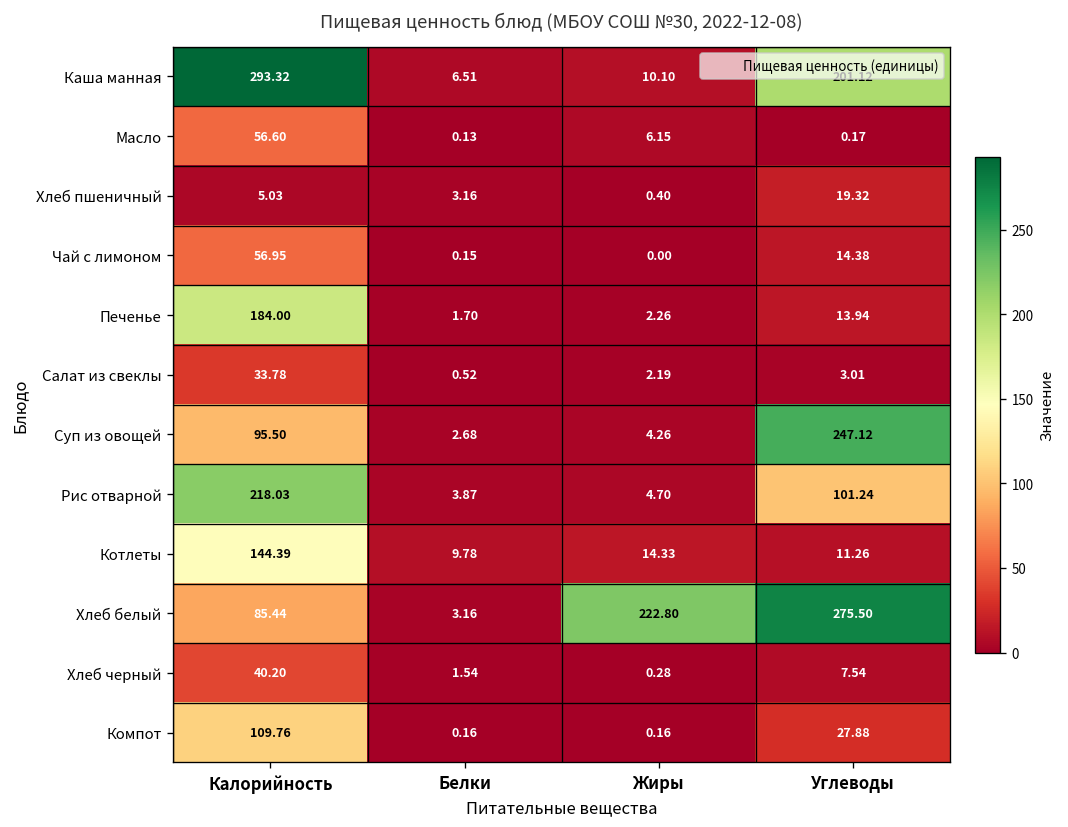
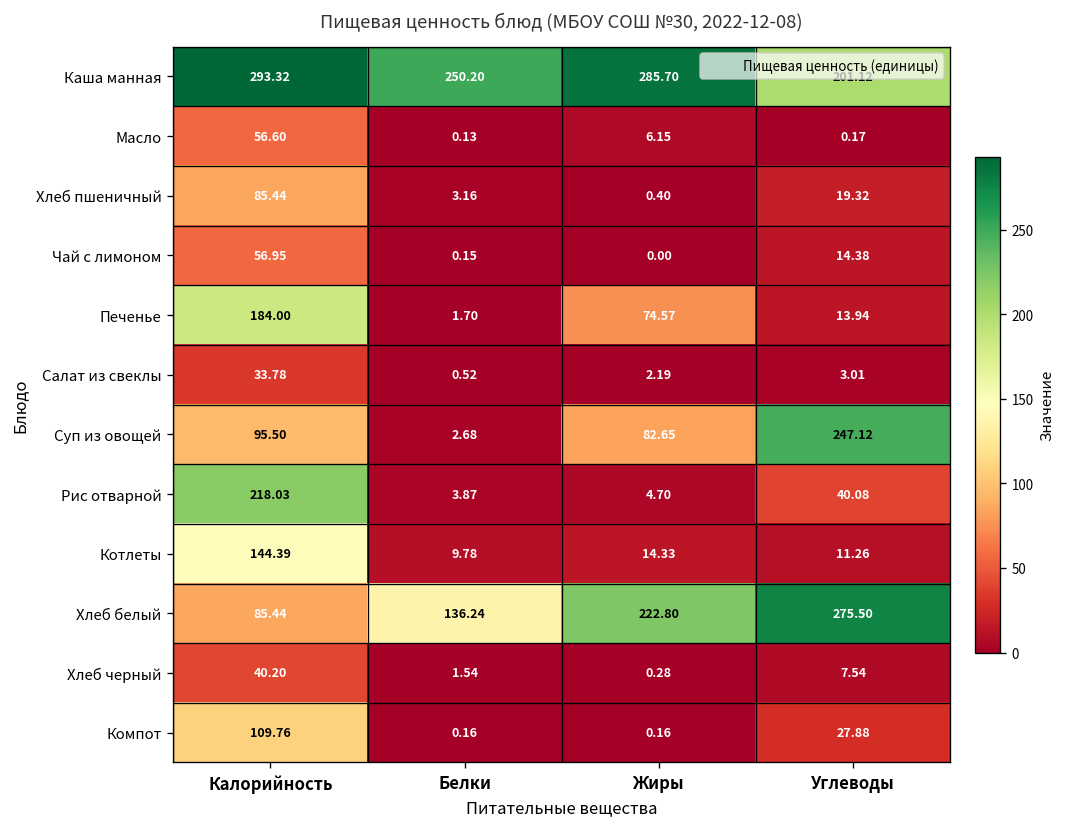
Каша манная, Белки: 6.51 -> 250.20
Каша манная, Жиры: 10.10 -> 285.70
Хлеб пшеничный, Калорийность: 5.03 -> 85.44
Печенье, Жиры: 2.26 -> 74.57
Суп из овощей, Жиры: 4.26 -> 82.65
Рис отварной, Углеводы: 101.24 -> 40.08
Хлеб белый, Белки: 3.16 -> 136.24
